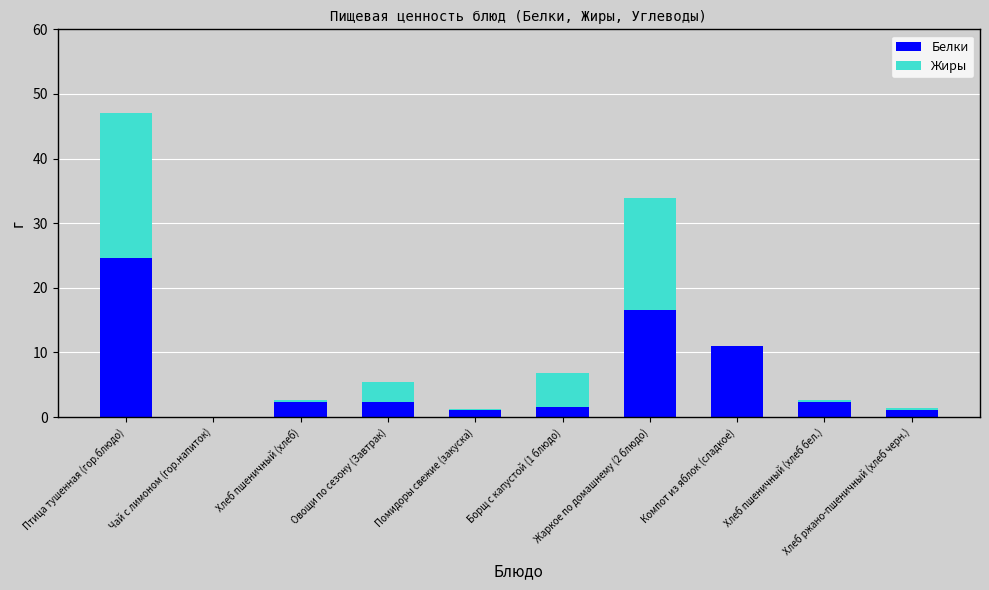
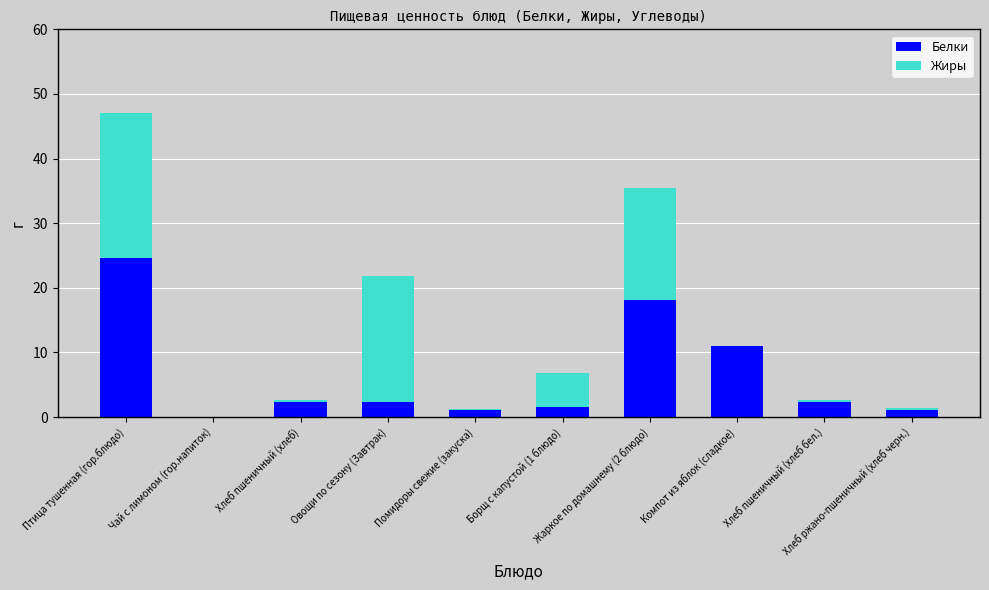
Жиры, Овощи по сезону (Завтрак): 3 -> 20
Белки, Жаркое по домашнему (2 блюдо): 17 -> 18
